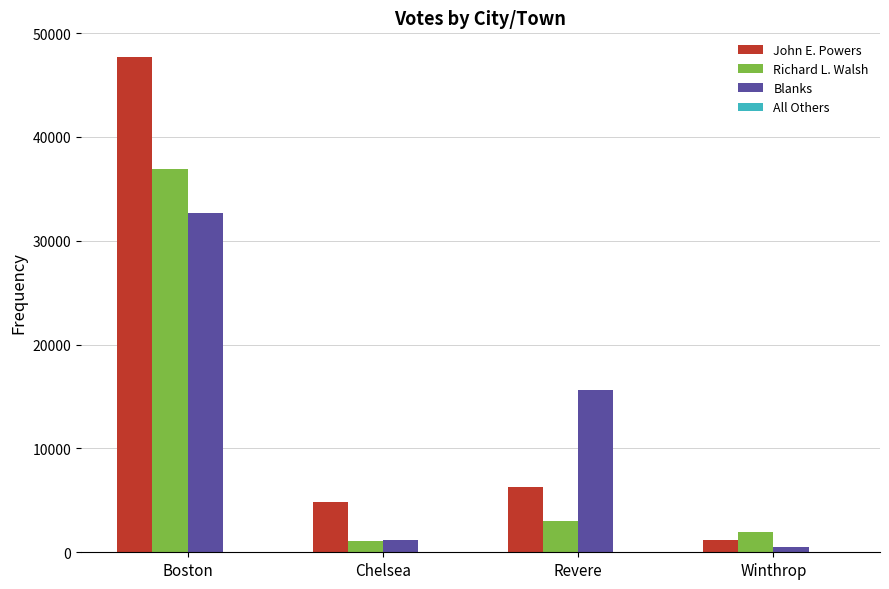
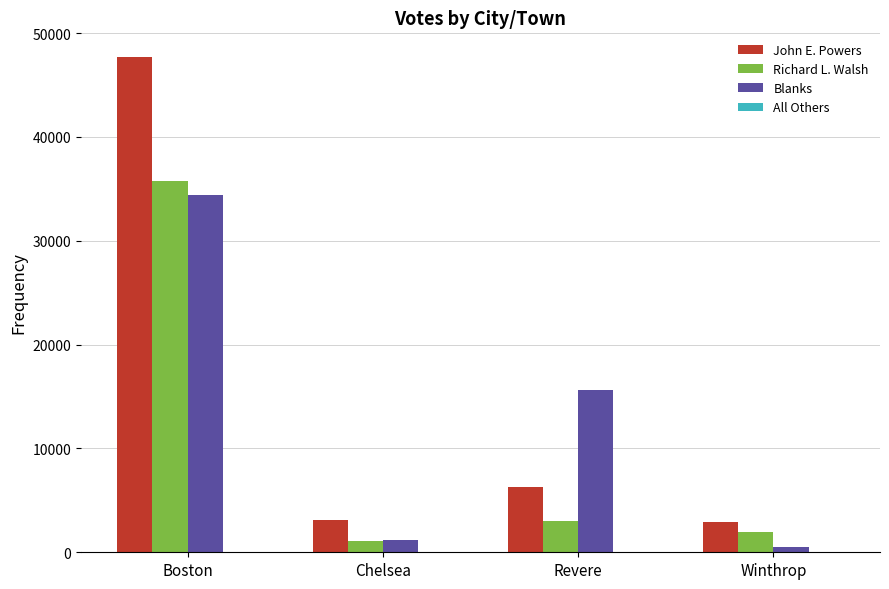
Richard L. Walsh, Boston: 36900 -> 35800
Blanks, Boston: 32600 -> 34400
John E. Powers, Chelsea: 4800 -> 3100
John E. Powers, Winthrop: 1200 -> 2900
